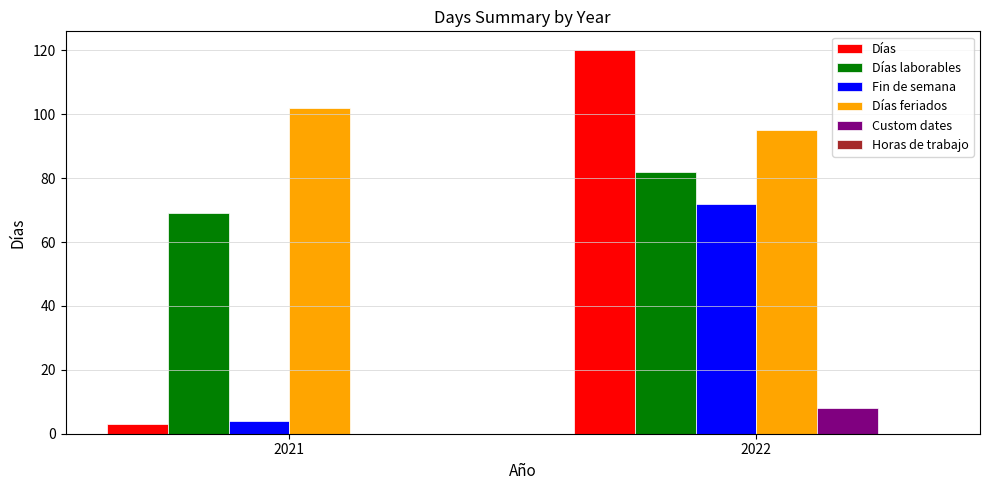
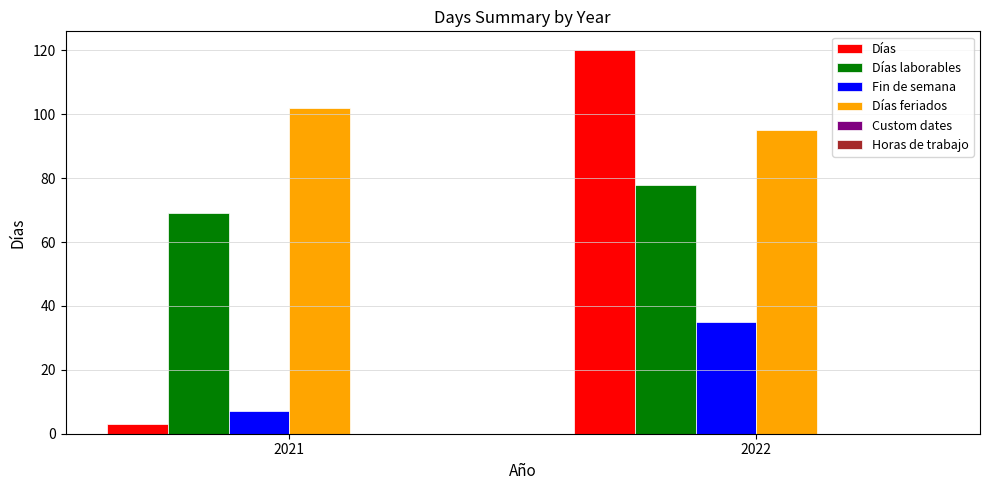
Fin de semana, 2021: 4 -> 7
Días laborables, 2022: 82 -> 78
Fin de semana, 2022: 72 -> 35
Custom dates, 2022: 8 -> 0
